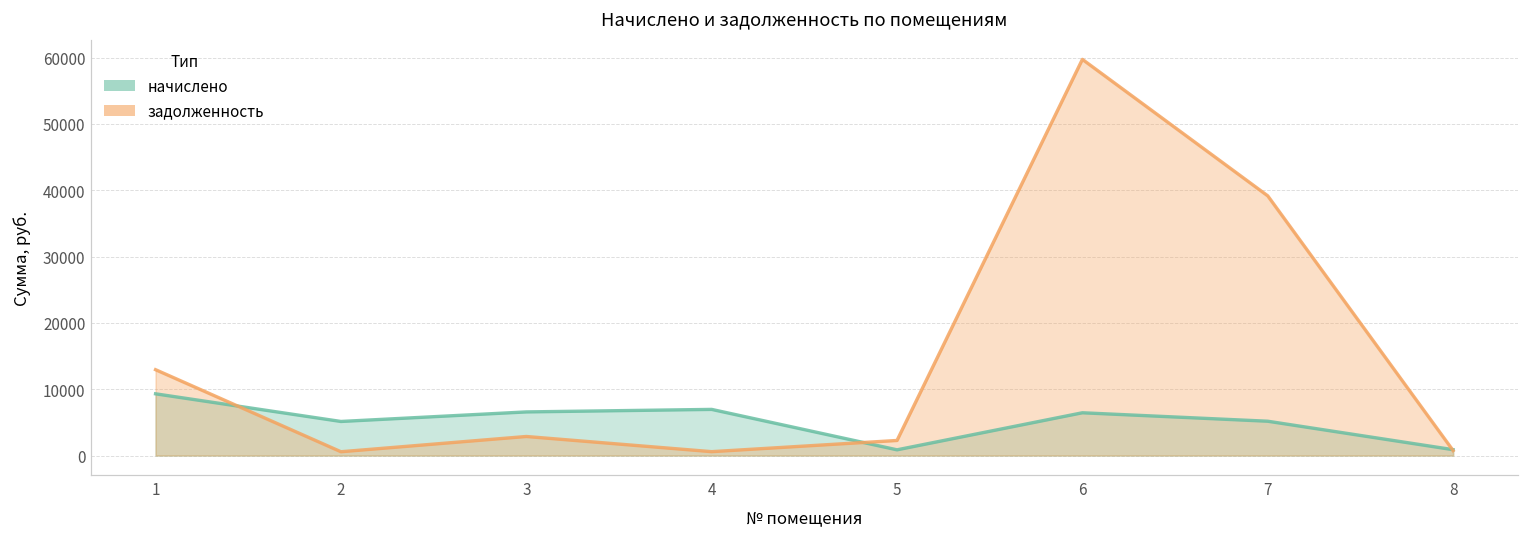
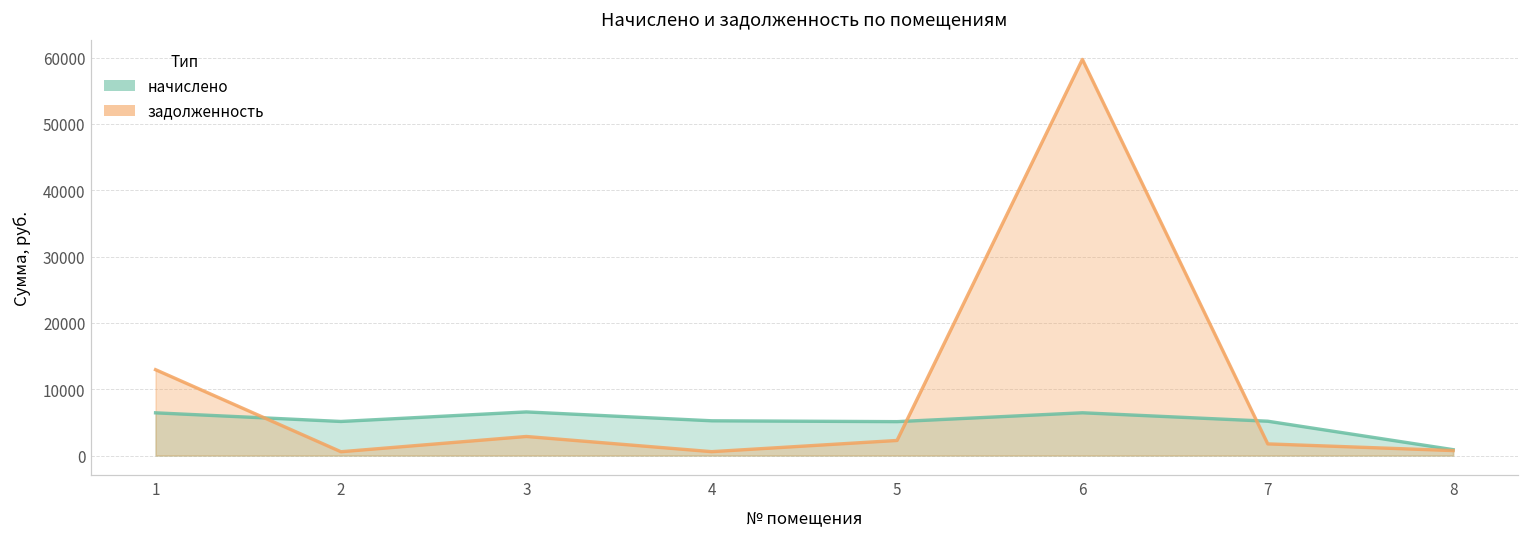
начислено, 1: 9000 -> 6000
начислено, 4: 7000 -> 5000
начислено, 5: 1000 -> 5000
задолженность, 7: 39000 -> 2000
